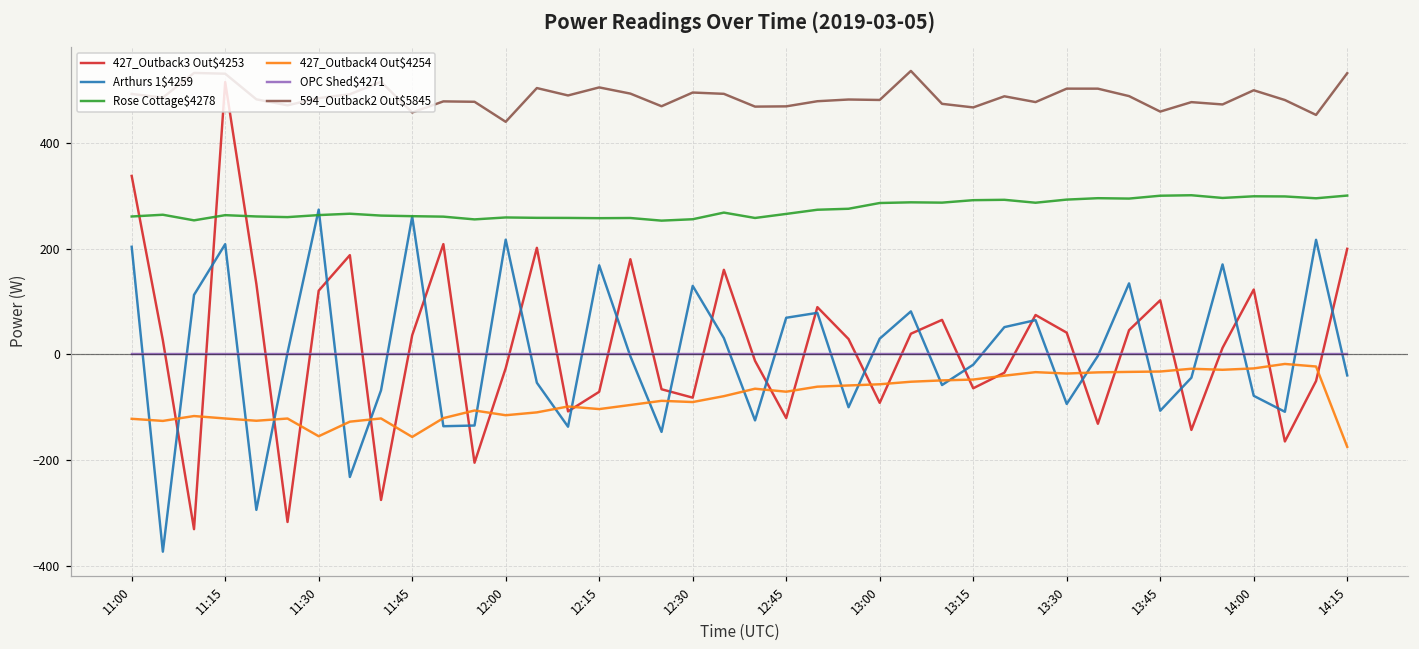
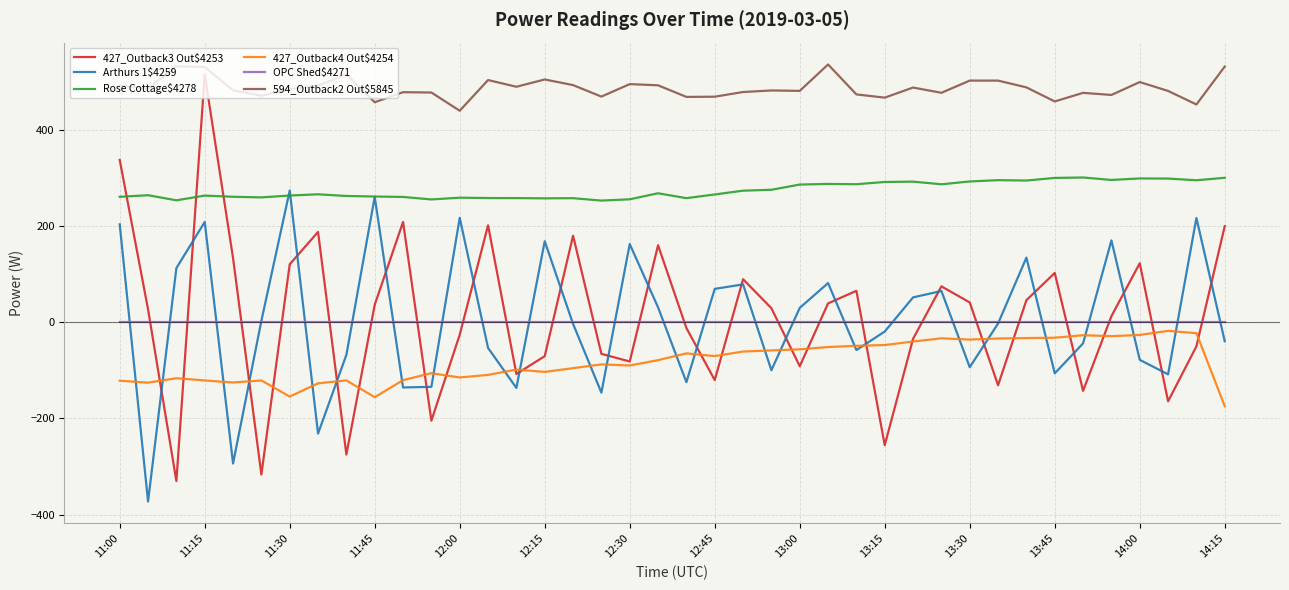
Arthurs 1$4259, 12:30: 130 -> 160
427_Outback3 Out$4253, 13:15: -60 -> -260
